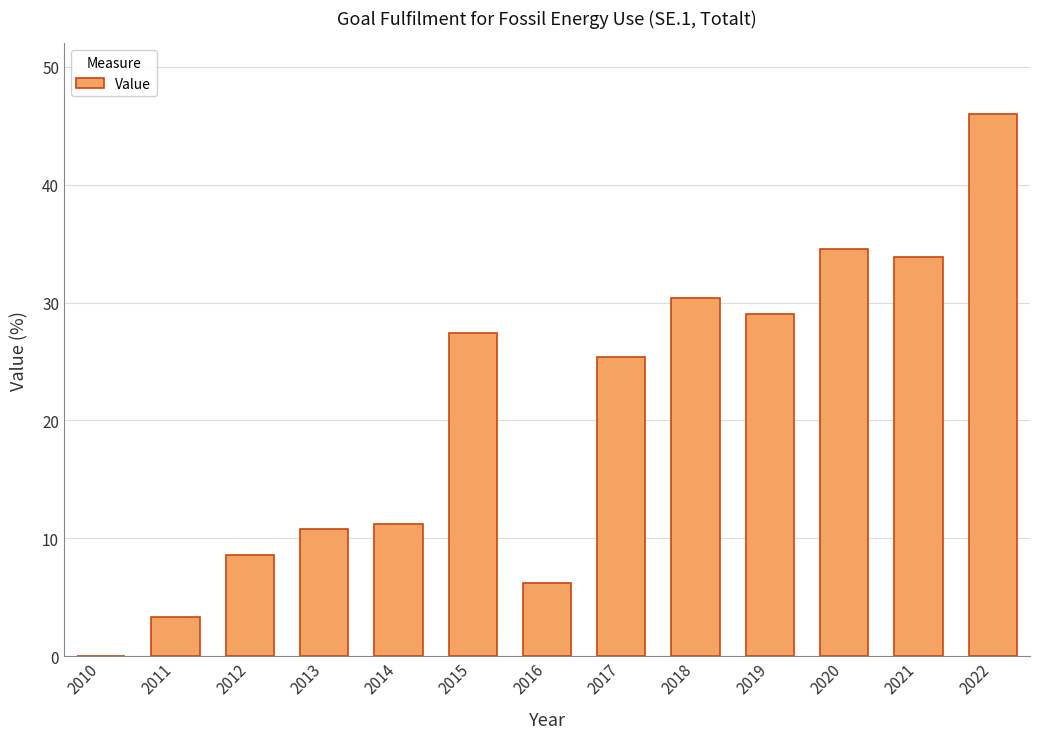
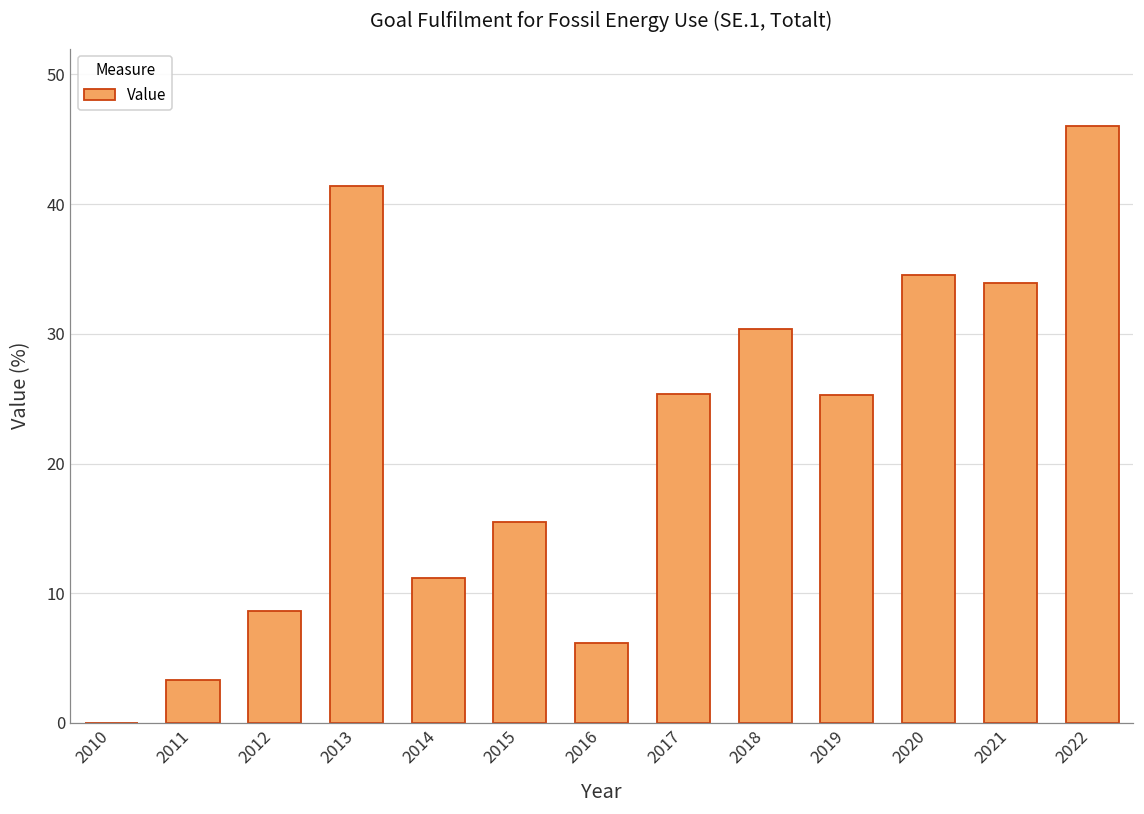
2013: 10.8 -> 41.4
2015: 27.4 -> 15.5
2019: 29.0 -> 25.3
